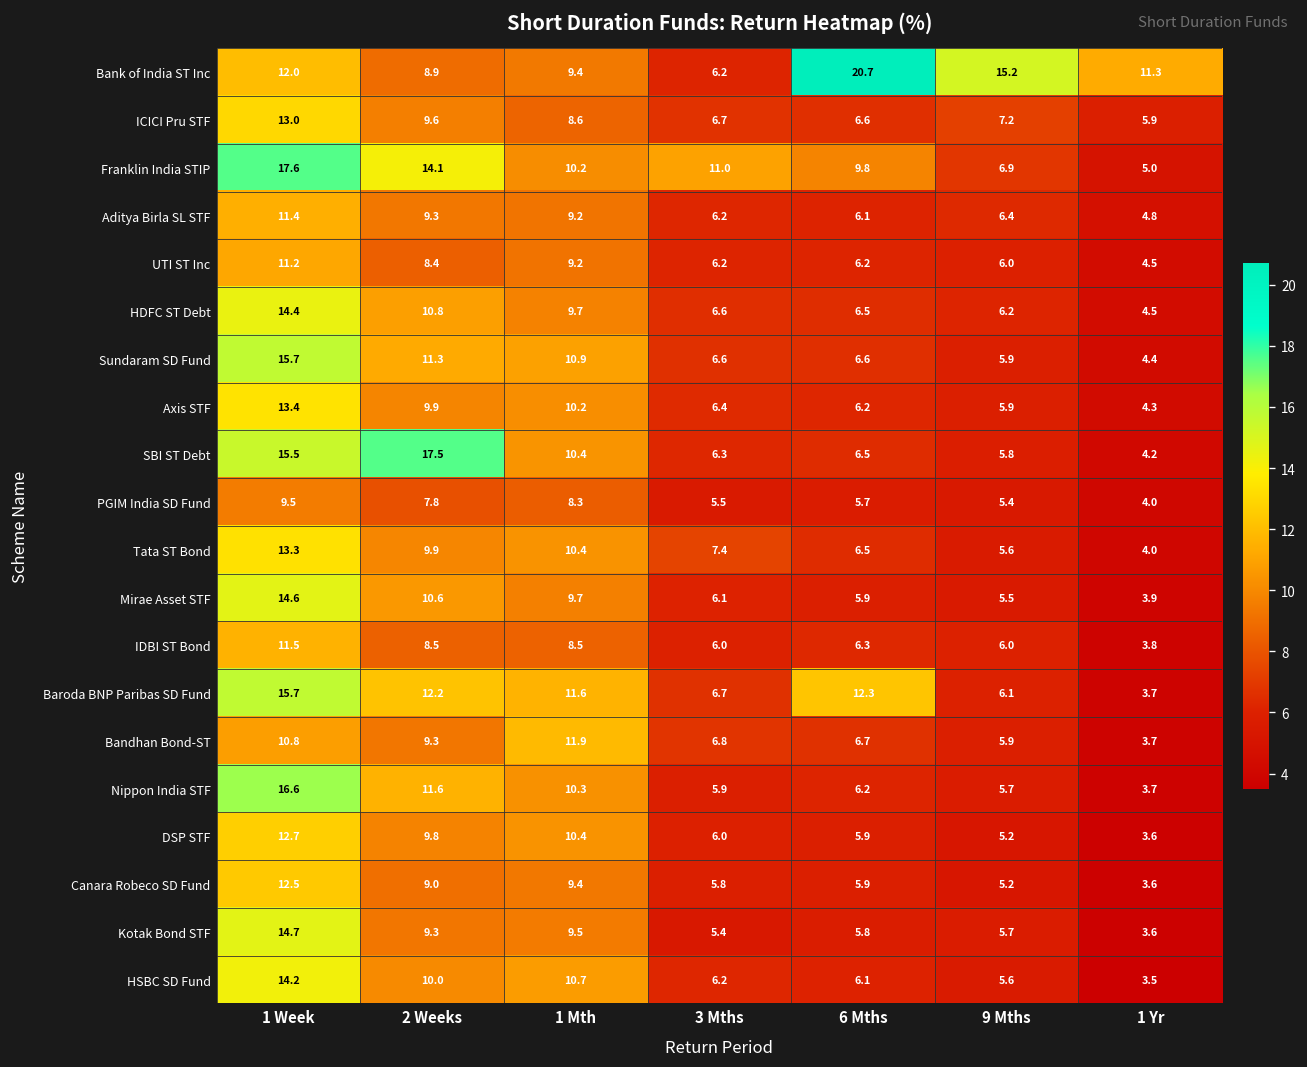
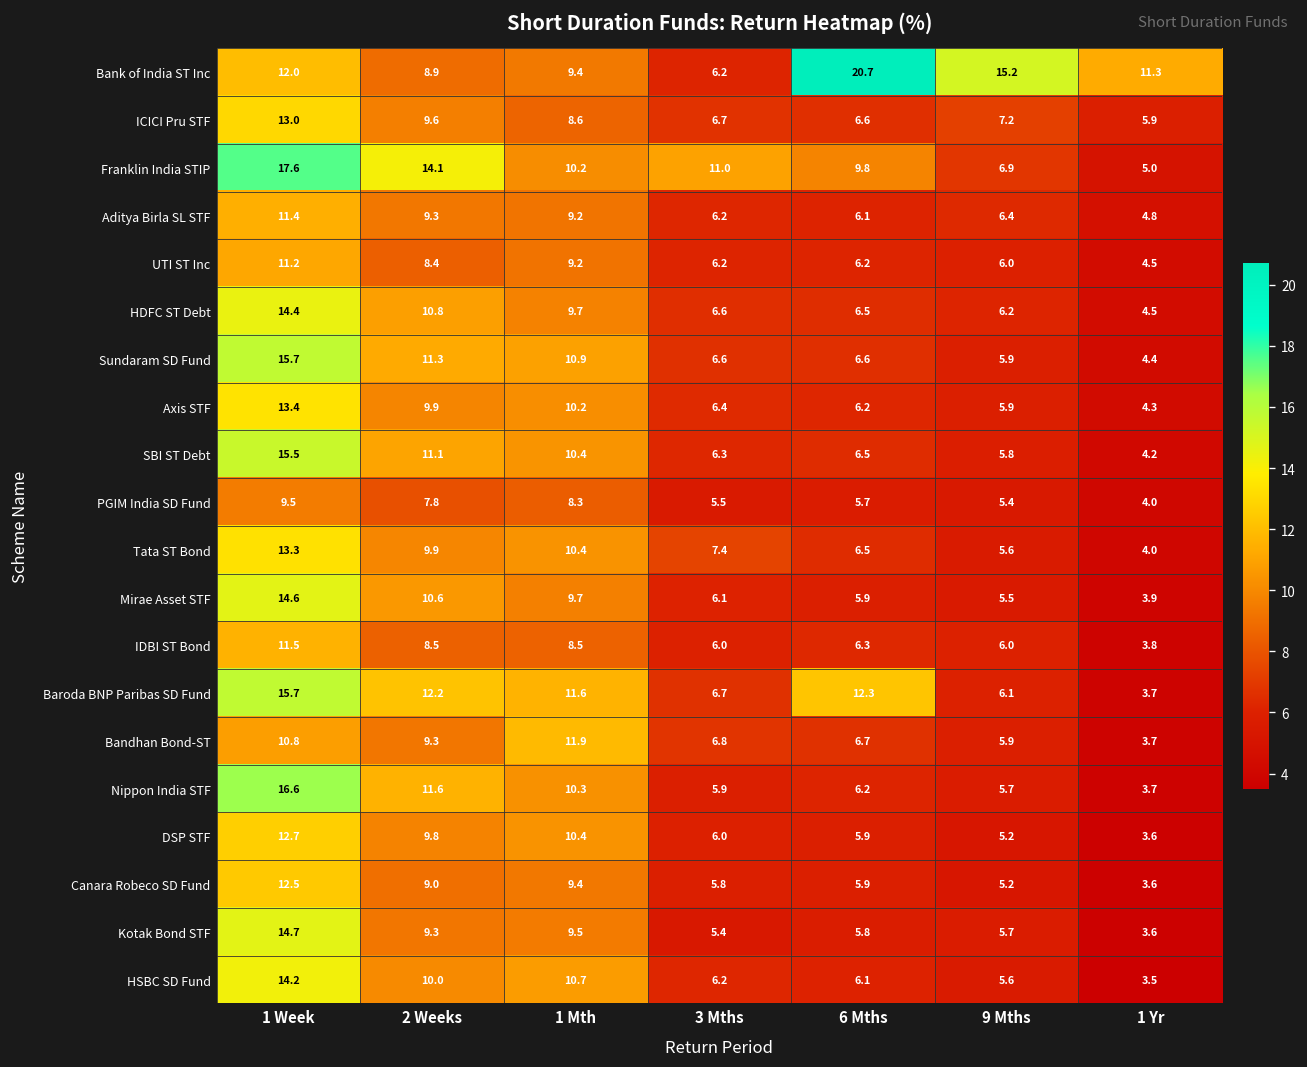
SBI ST Debt, 2 Weeks: 17.5 -> 11.1
